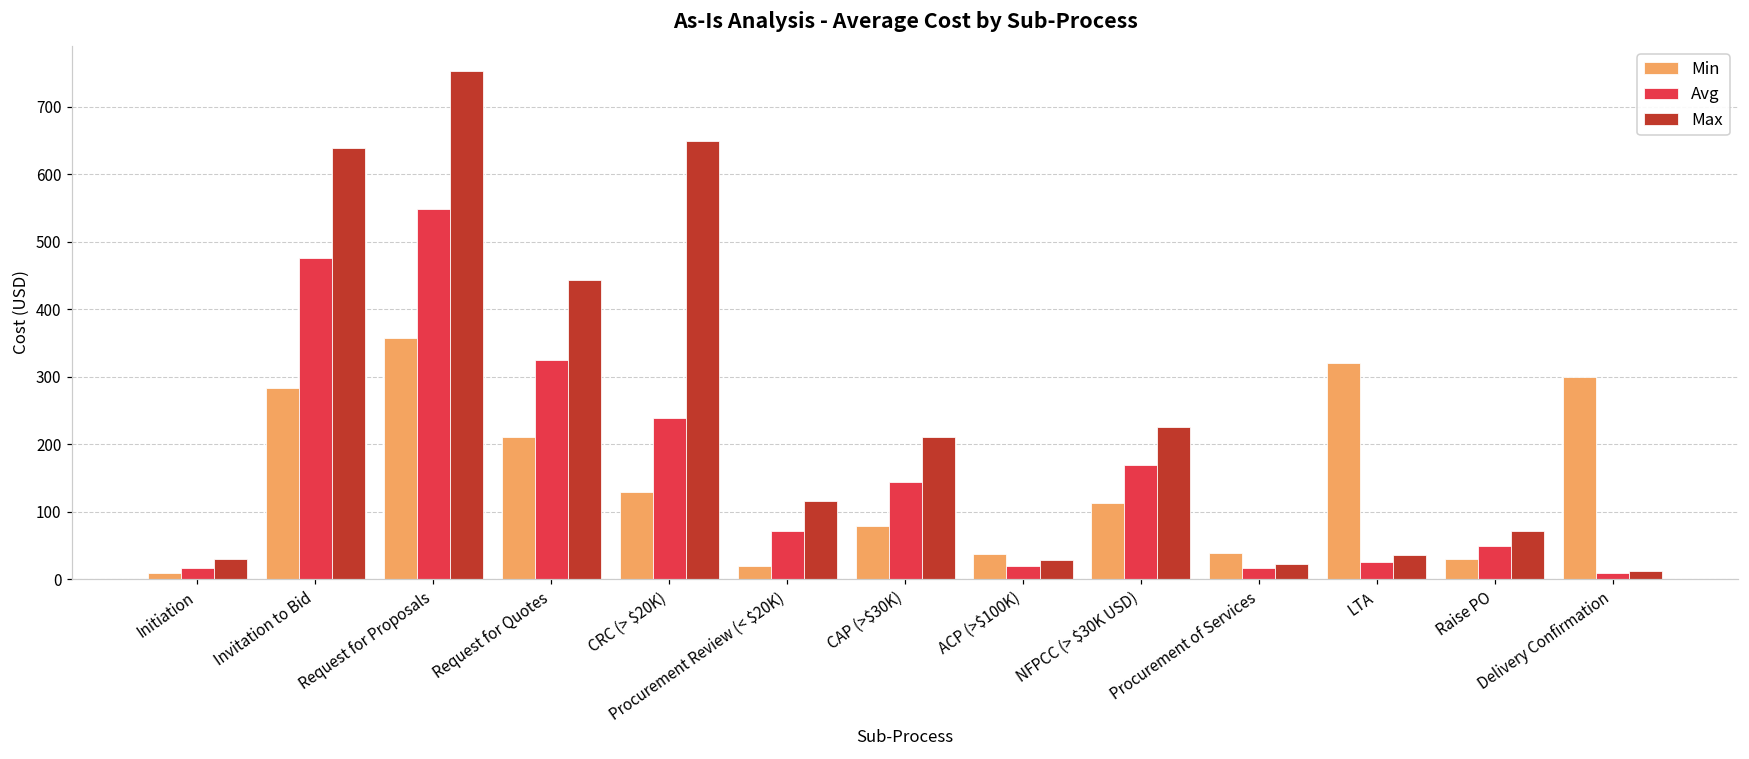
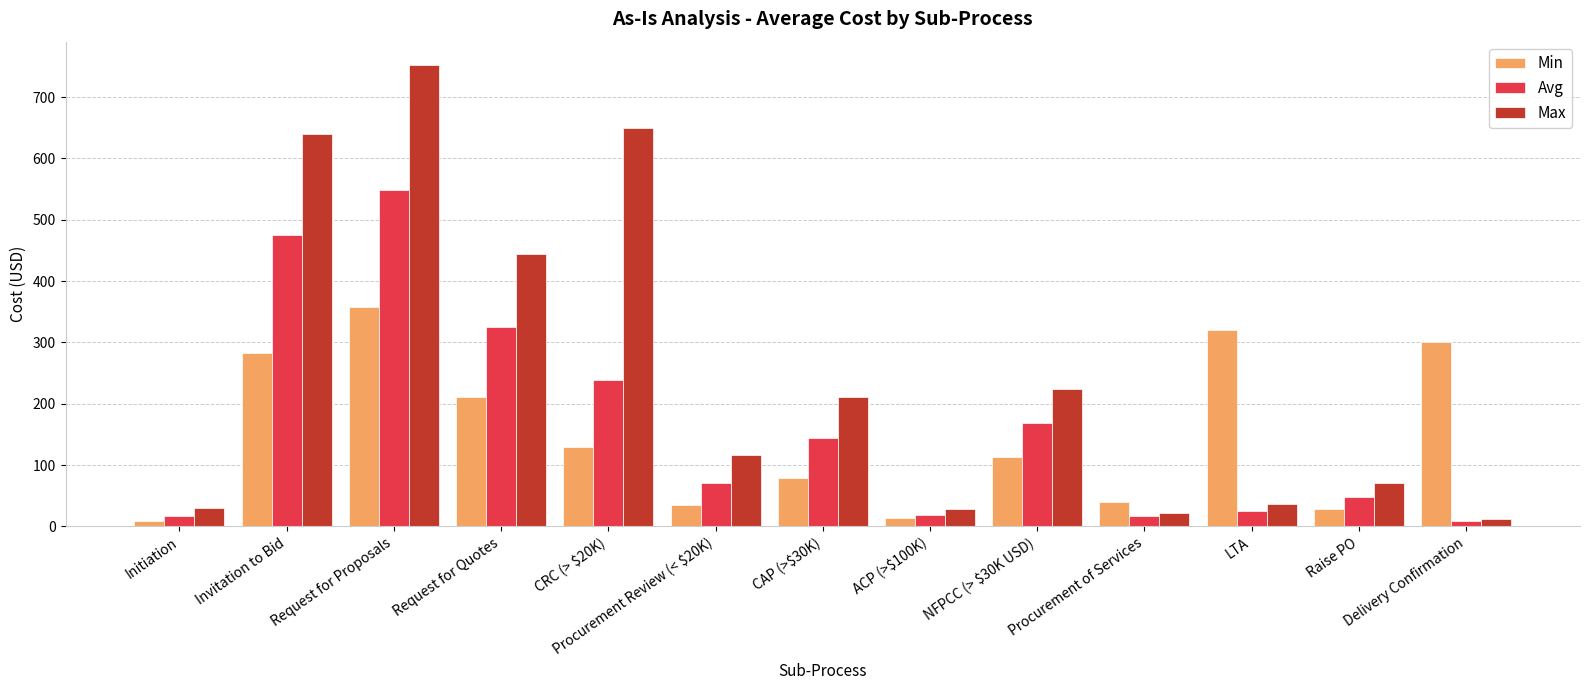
Min, Procurement Review (< $20K): 20 -> 40
Min, ACP (>$100K): 40 -> 10
